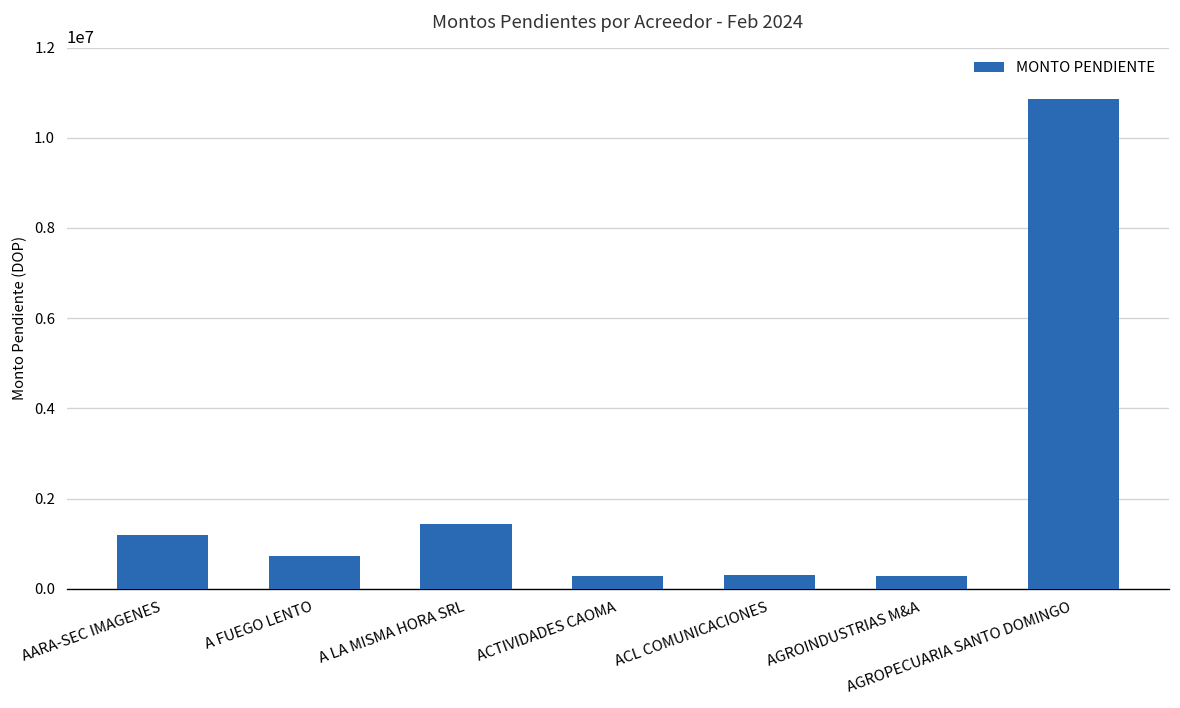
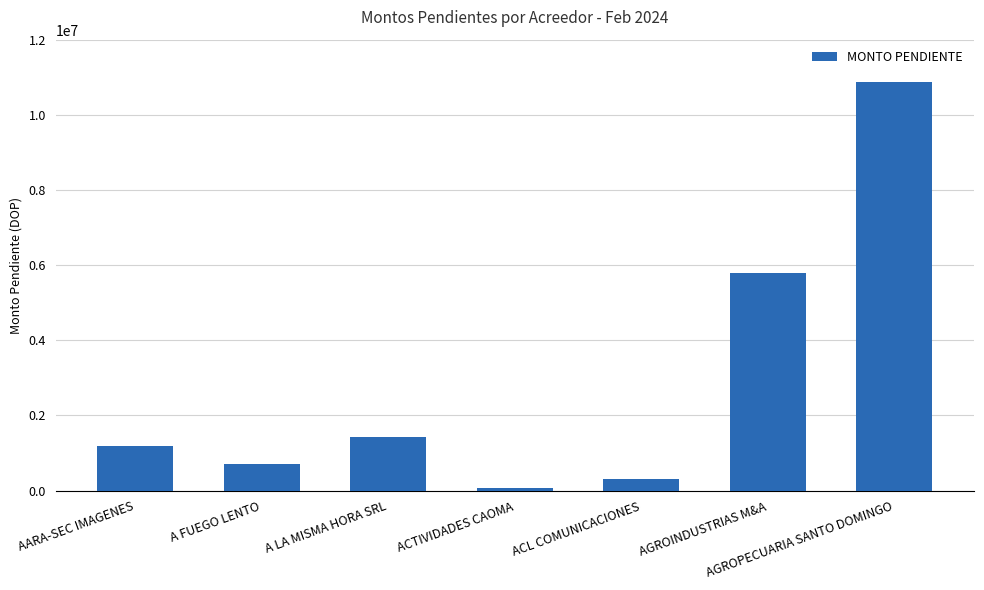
ACTIVIDADES CAOMA: 300000 -> 100000
AGROINDUSTRIAS M&A: 300000 -> 5800000
